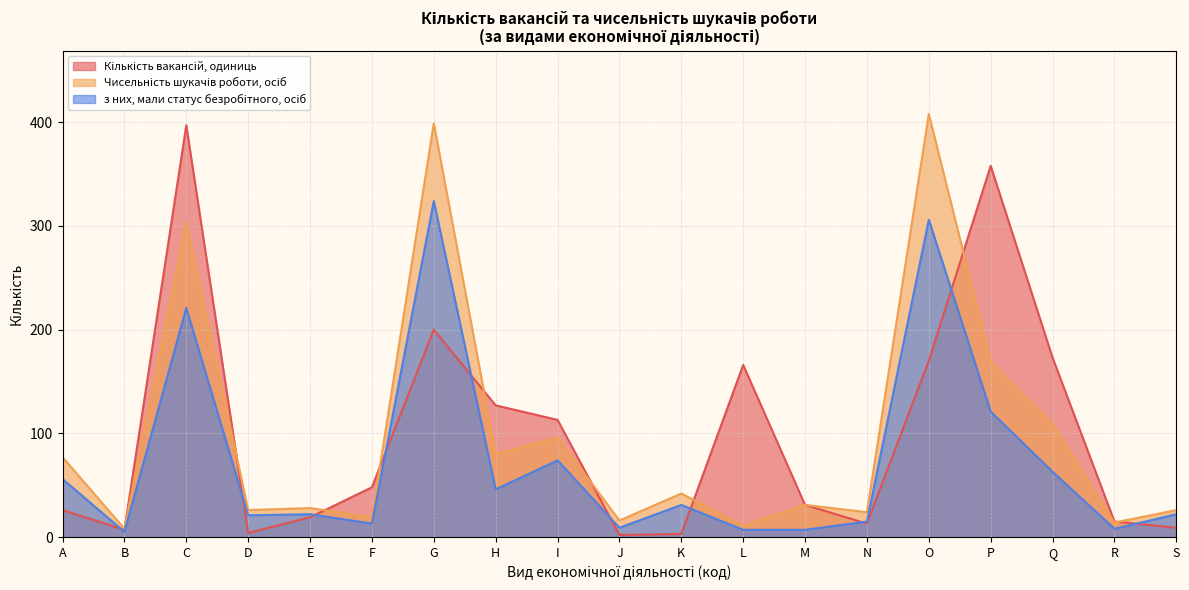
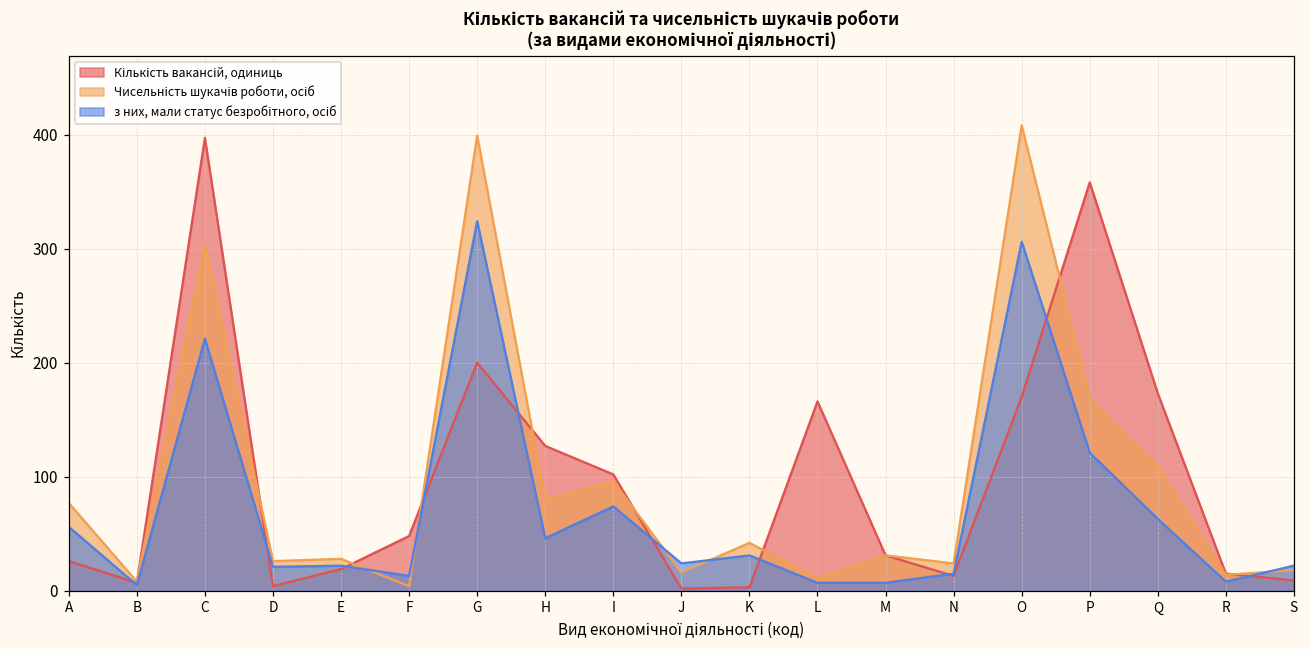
Чисельність шукачів роботи, осіб, F: 19 -> 4
Кількість вакансій, одиниць, I: 113 -> 102
з них, мали статус безробітного, осіб, J: 9 -> 24
Чисельність шукачів роботи, осіб, S: 26 -> 18
